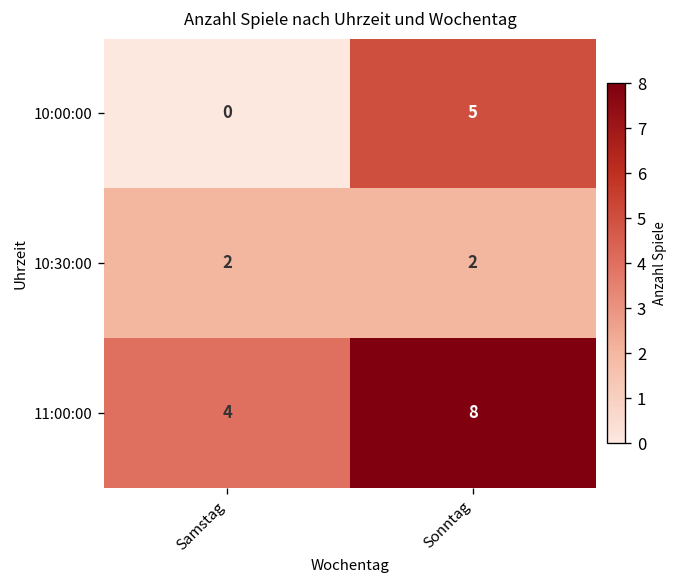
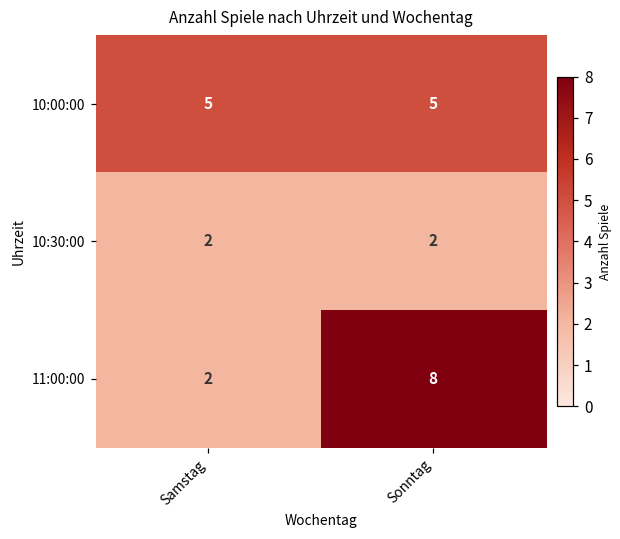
10:00:00, Samstag: 0 -> 5
11:00:00, Samstag: 4 -> 2
